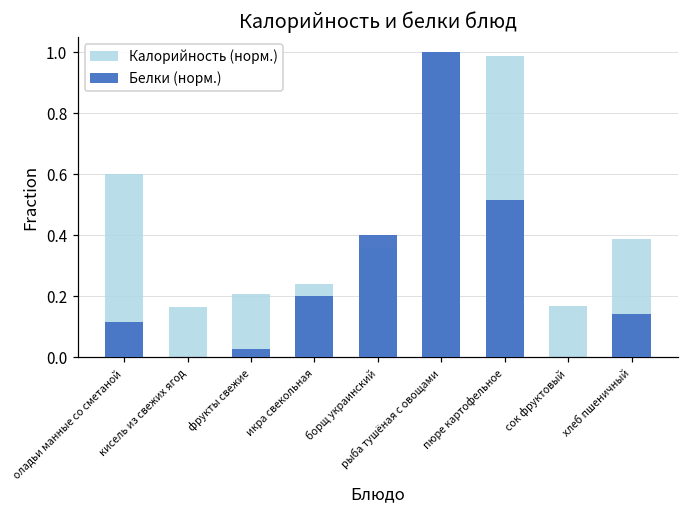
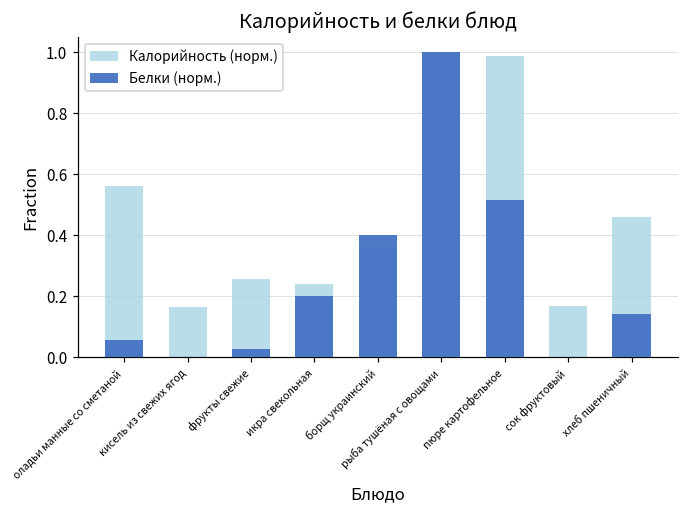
Калорийность (норм.), оладьи манные со сметаной: 0.60 -> 0.56
Белки (норм.), оладьи манные со сметаной: 0.11 -> 0.06
Калорийность (норм.), фрукты свежие: 0.21 -> 0.26
Калорийность (норм.), хлеб пшеничный: 0.39 -> 0.46
